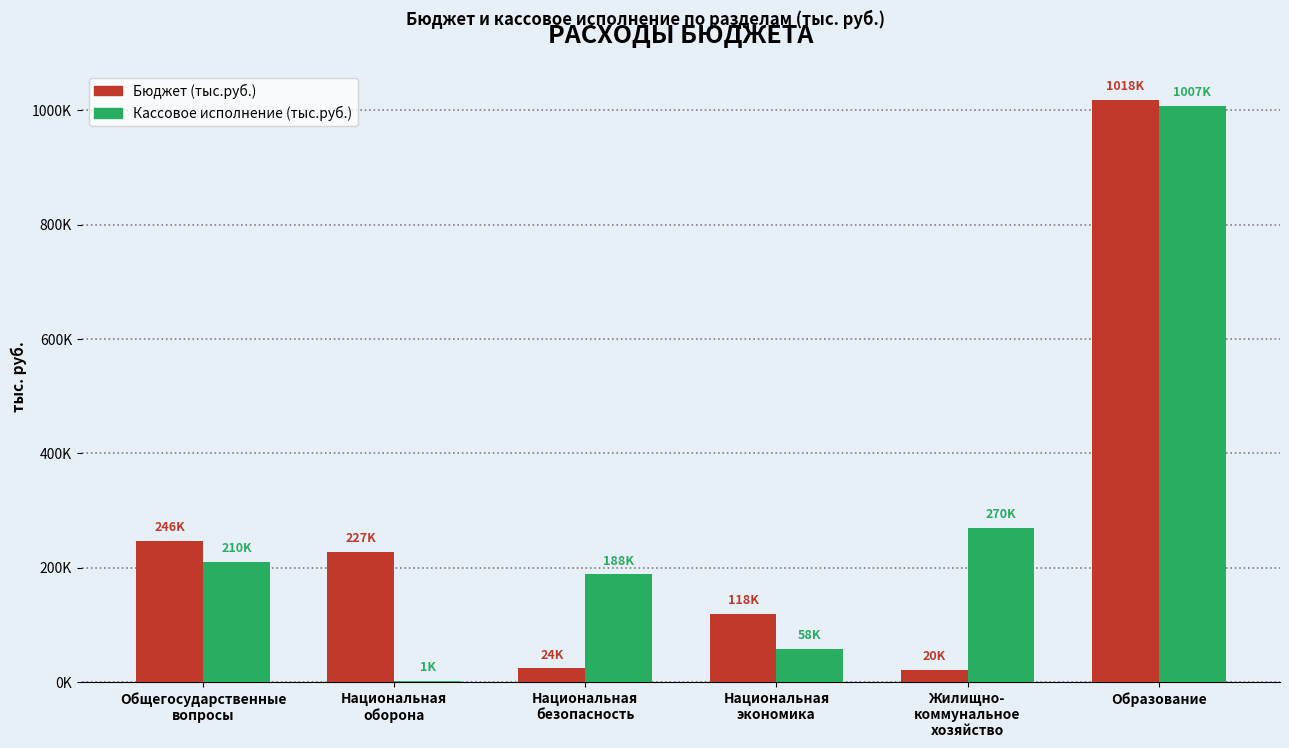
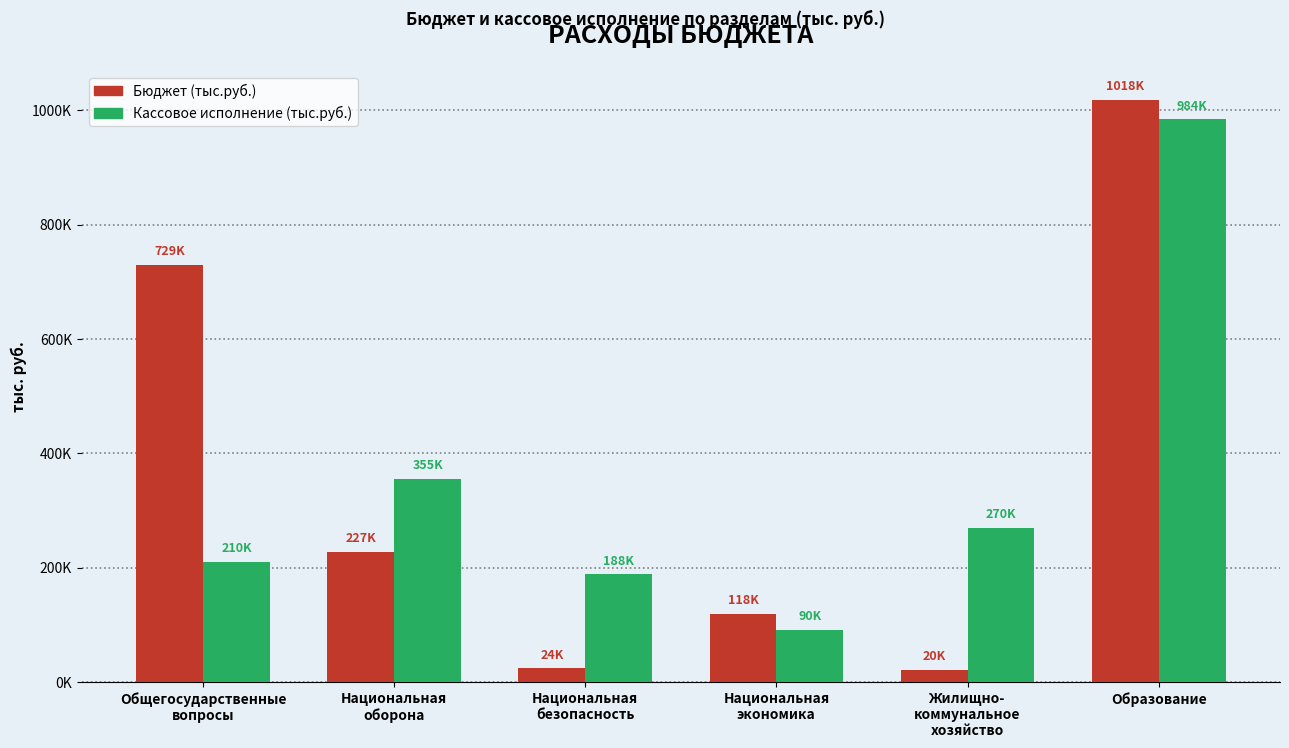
Бюджет (тыс.руб.), Общегосударственные вопросы: 246K -> 729K
Кассовое исполнение (тыс.руб.), Национальная оборона: 1K -> 355K
Кассовое исполнение (тыс.руб.), Национальная экономика: 58K -> 90K
Кассовое исполнение (тыс.руб.), Образование: 1007K -> 984K
